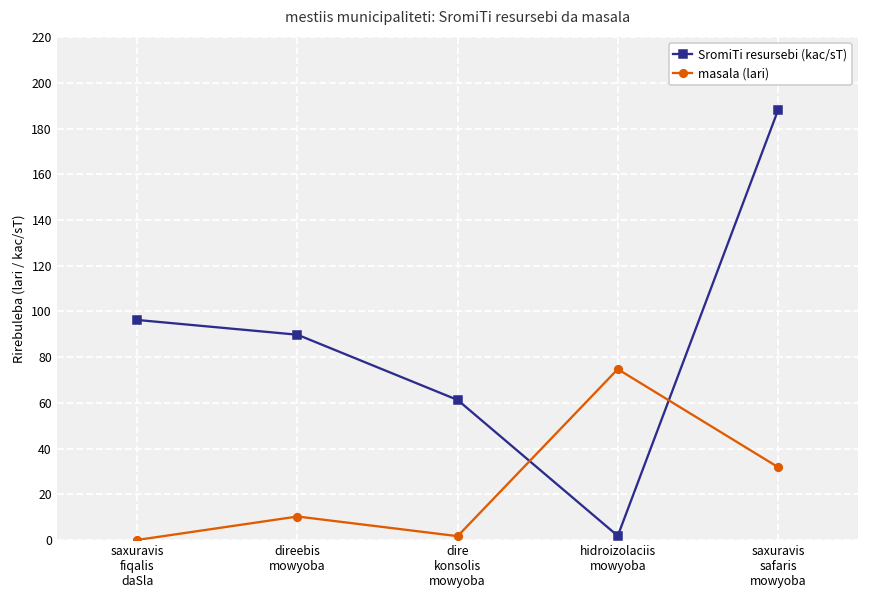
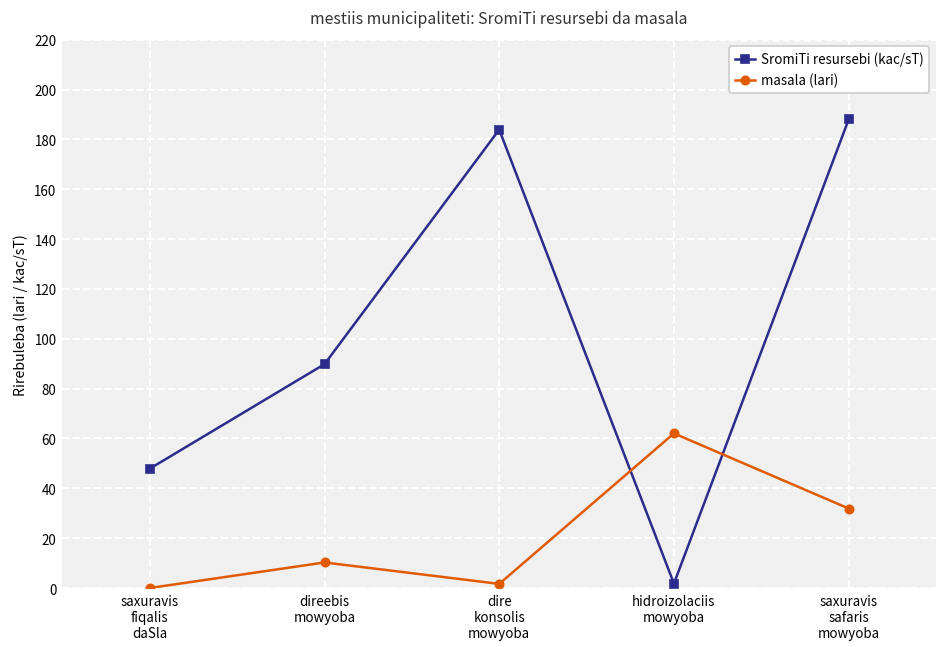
SromiTi resursebi (kac/sT), saxuravis fiqalis daSla: 96 -> 48
SromiTi resursebi (kac/sT), dire konsolis mowyoba: 61 -> 184
masala (lari), hidroizolaciis mowyoba: 75 -> 62
